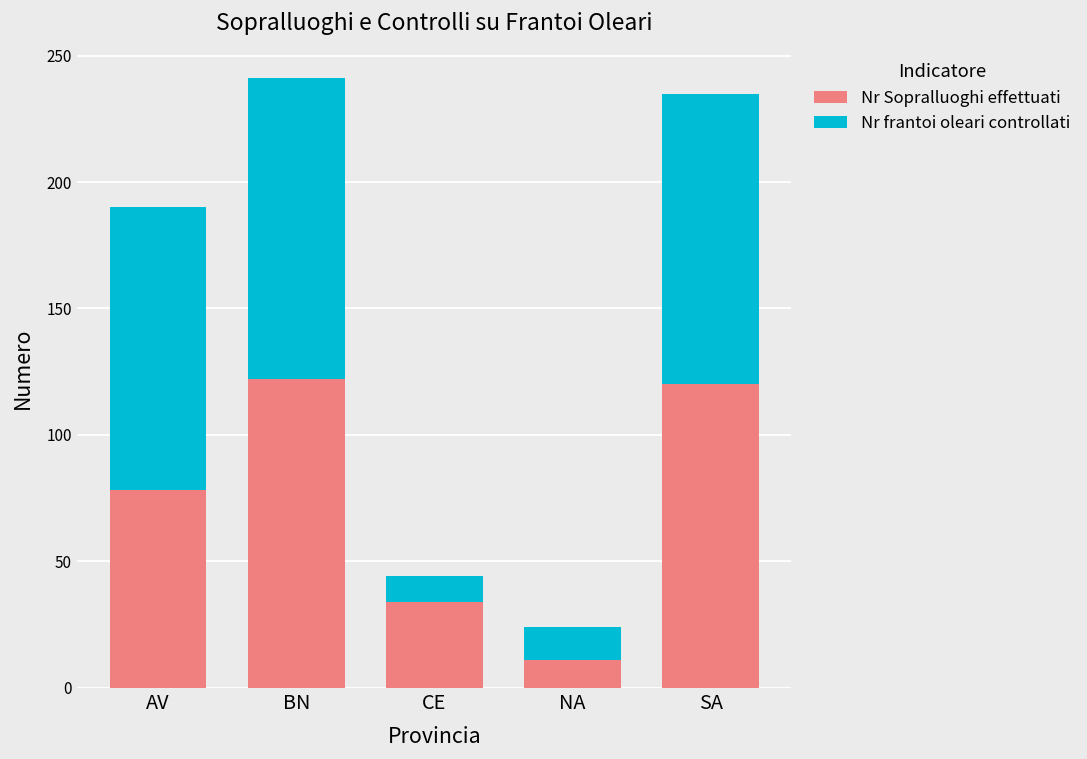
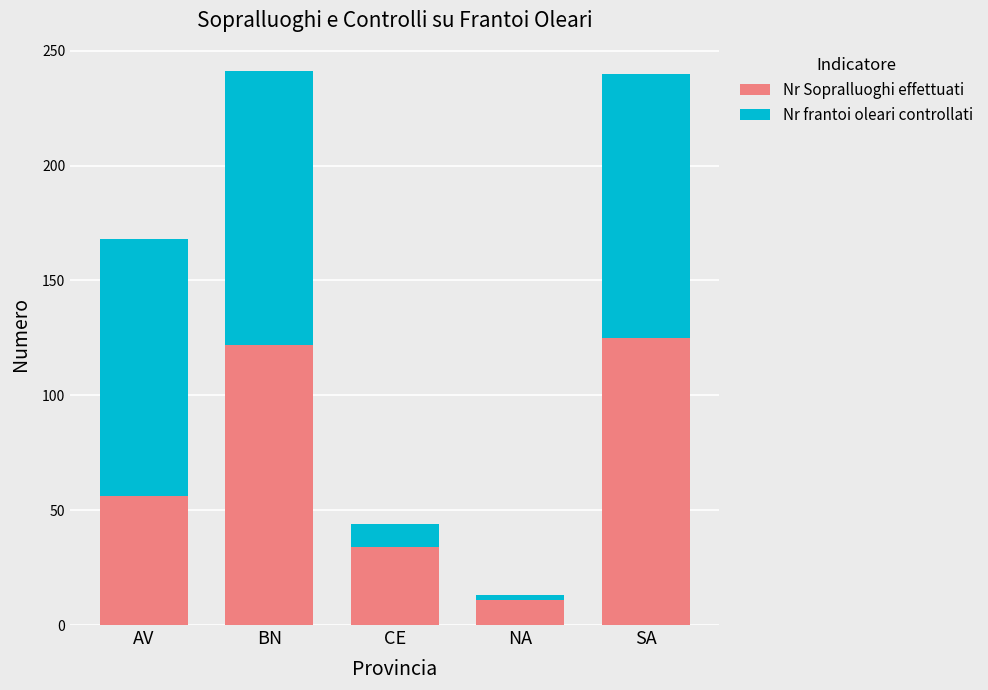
Nr Sopralluoghi effettuati, AV: 78 -> 56
Nr frantoi oleari controllati, NA: 13 -> 2
Nr Sopralluoghi effettuati, SA: 120 -> 125
